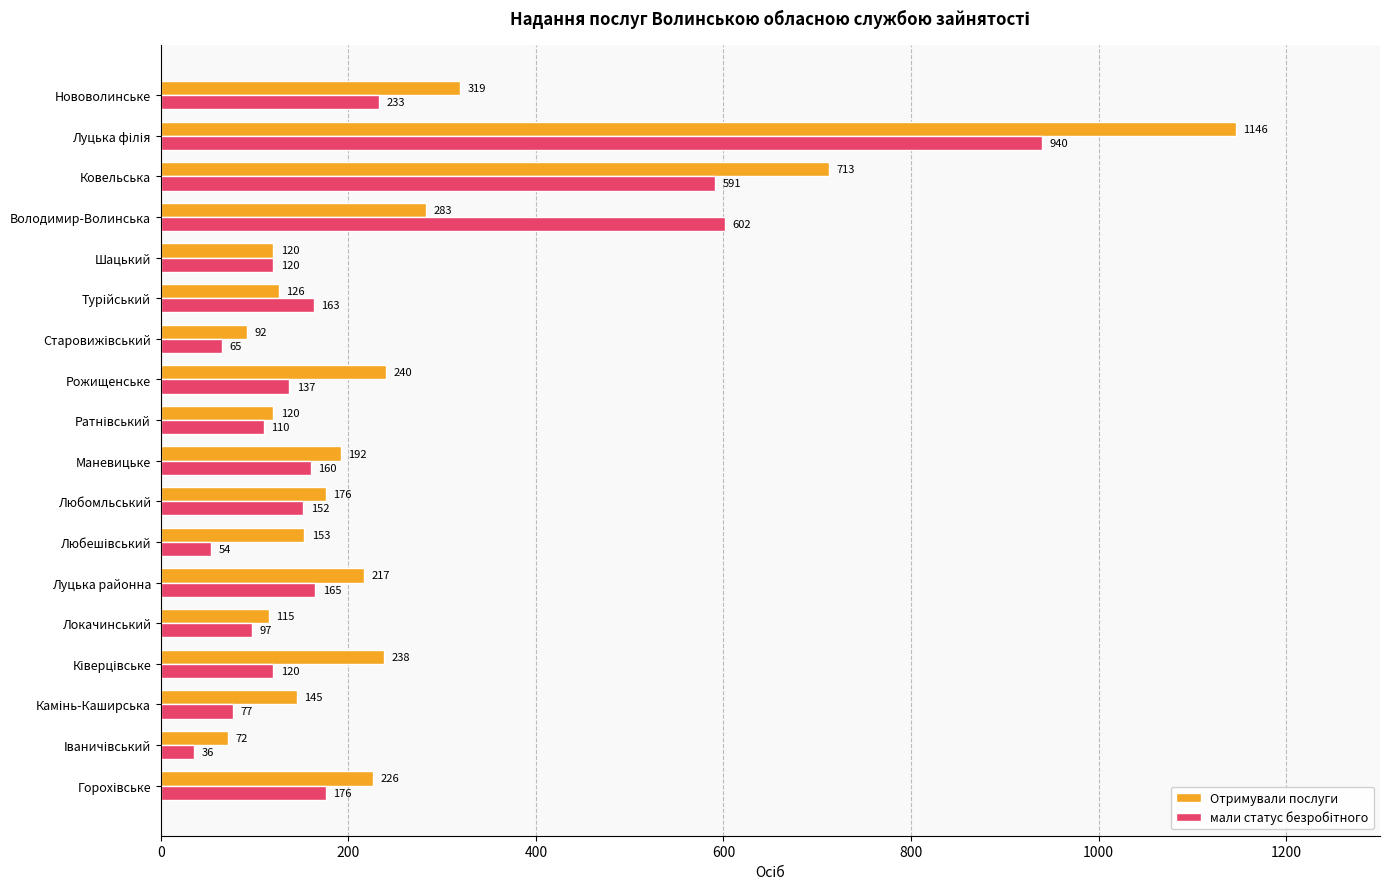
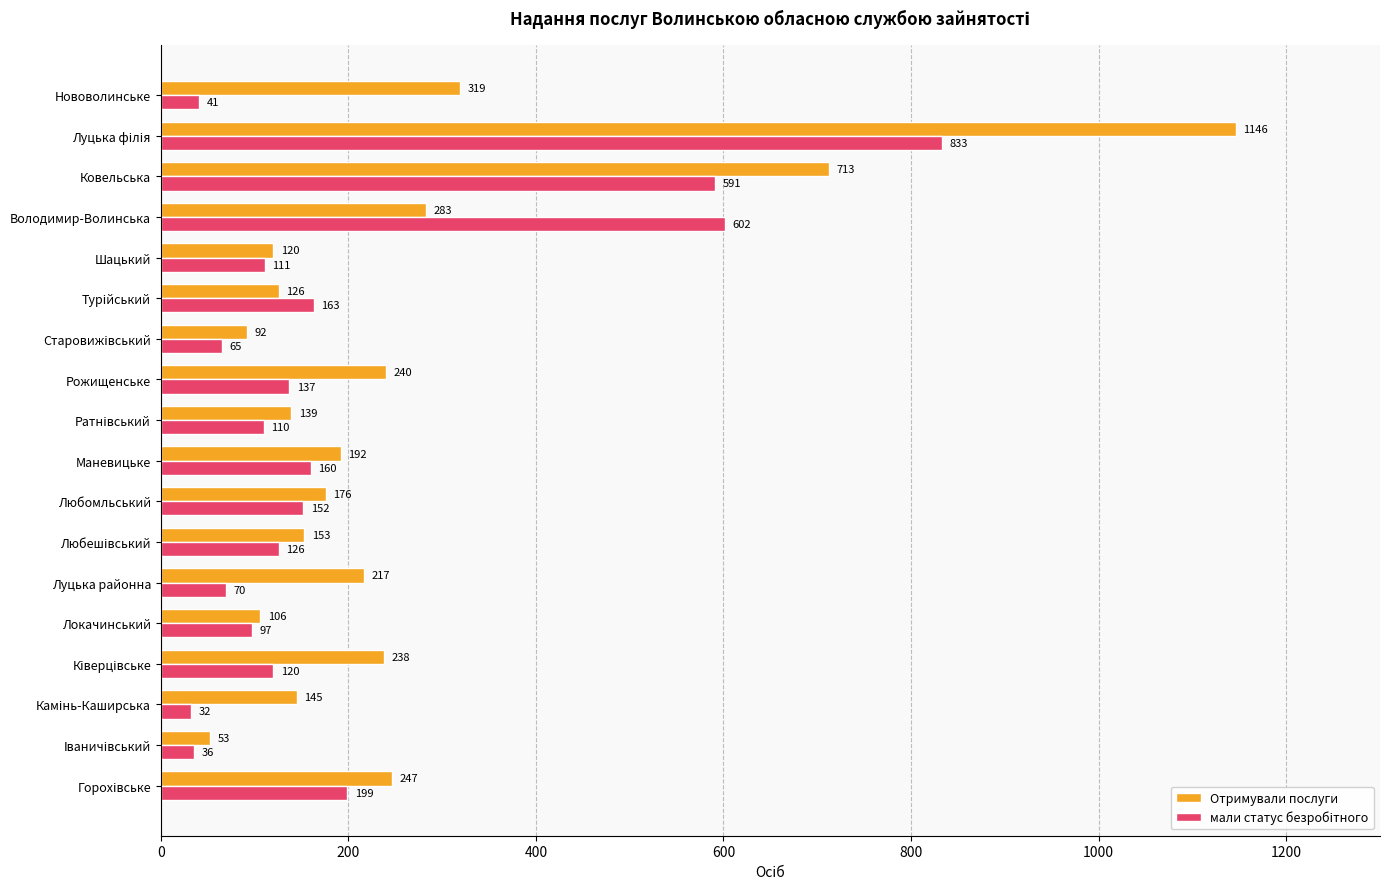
мали статус безробітного, Нововолинське: 233 -> 41
мали статус безробітного, Луцька філія: 940 -> 833
мали статус безробітного, Шацький: 120 -> 111
Отримували послуги, Ратнівський: 120 -> 139
мали статус безробітного, Любешівський: 54 -> 126
мали статус безробітного, Луцька районна: 165 -> 70
Отримували послуги, Локачинський: 115 -> 106
мали статус безробітного, Камінь-Каширська: 77 -> 32
Отримували послуги, Іваничівський: 72 -> 53
Отримували послуги, Горохівське: 226 -> 247
мали статус безробітного, Горохівське: 176 -> 199
